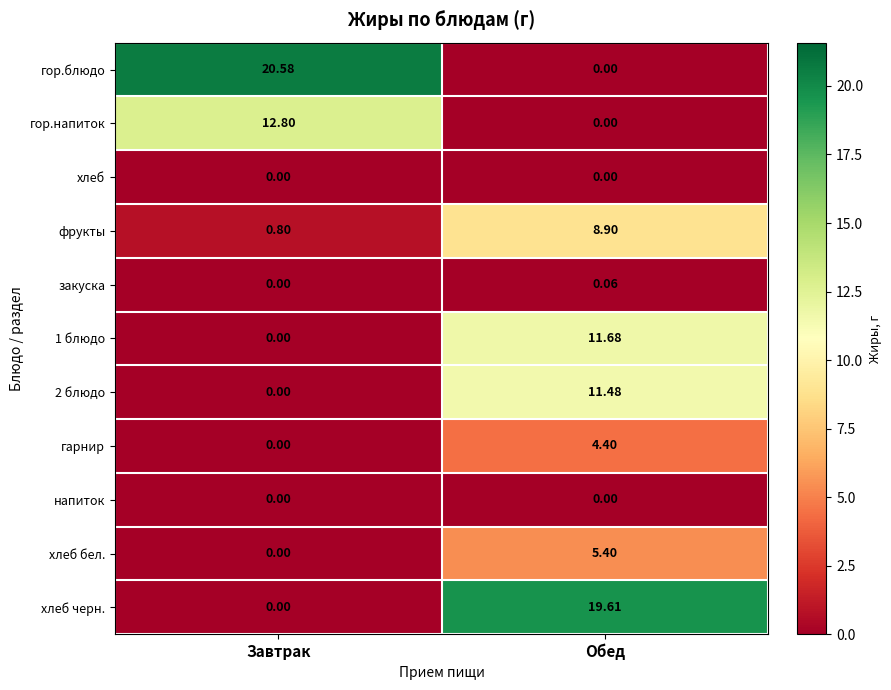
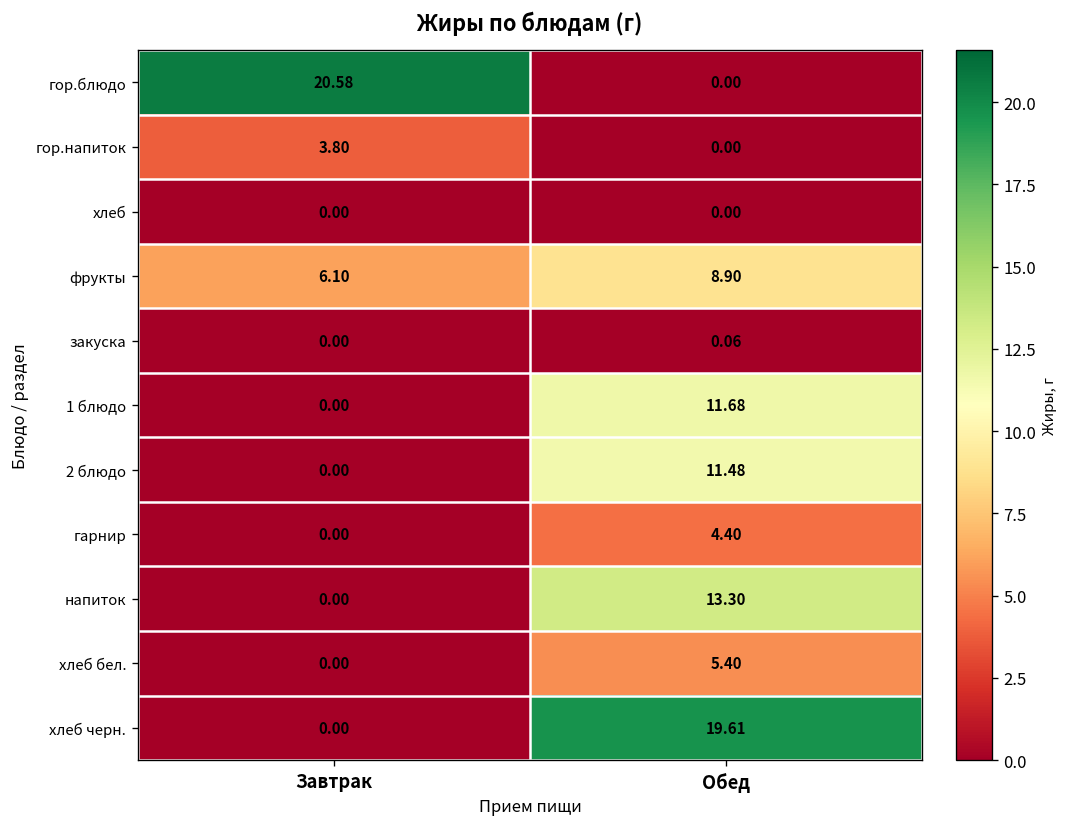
гор.напиток, Завтрак: 12.80 -> 3.80
фрукты, Завтрак: 0.80 -> 6.10
напиток, Обед: 0.00 -> 13.30
